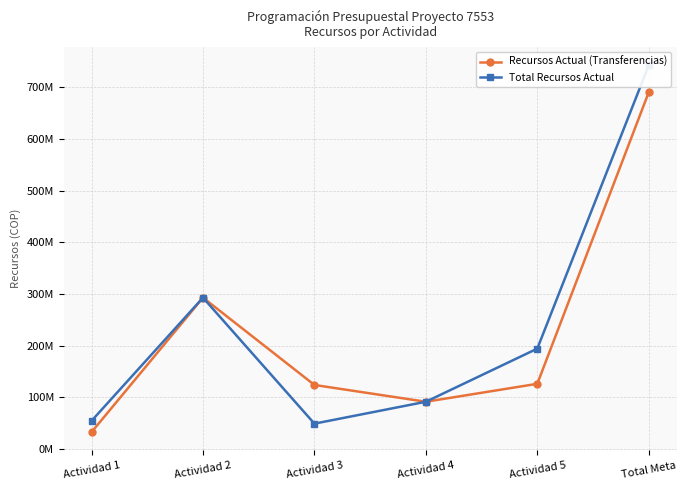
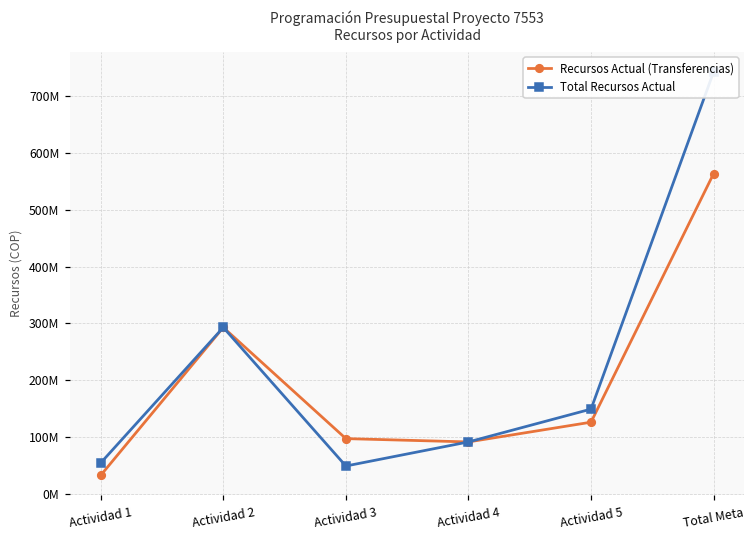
Recursos Actual (Transferencias), Actividad 3: 120000000 -> 100000000
Total Recursos Actual, Actividad 5: 190000000 -> 150000000
Recursos Actual (Transferencias), Total Meta: 690000000 -> 560000000
